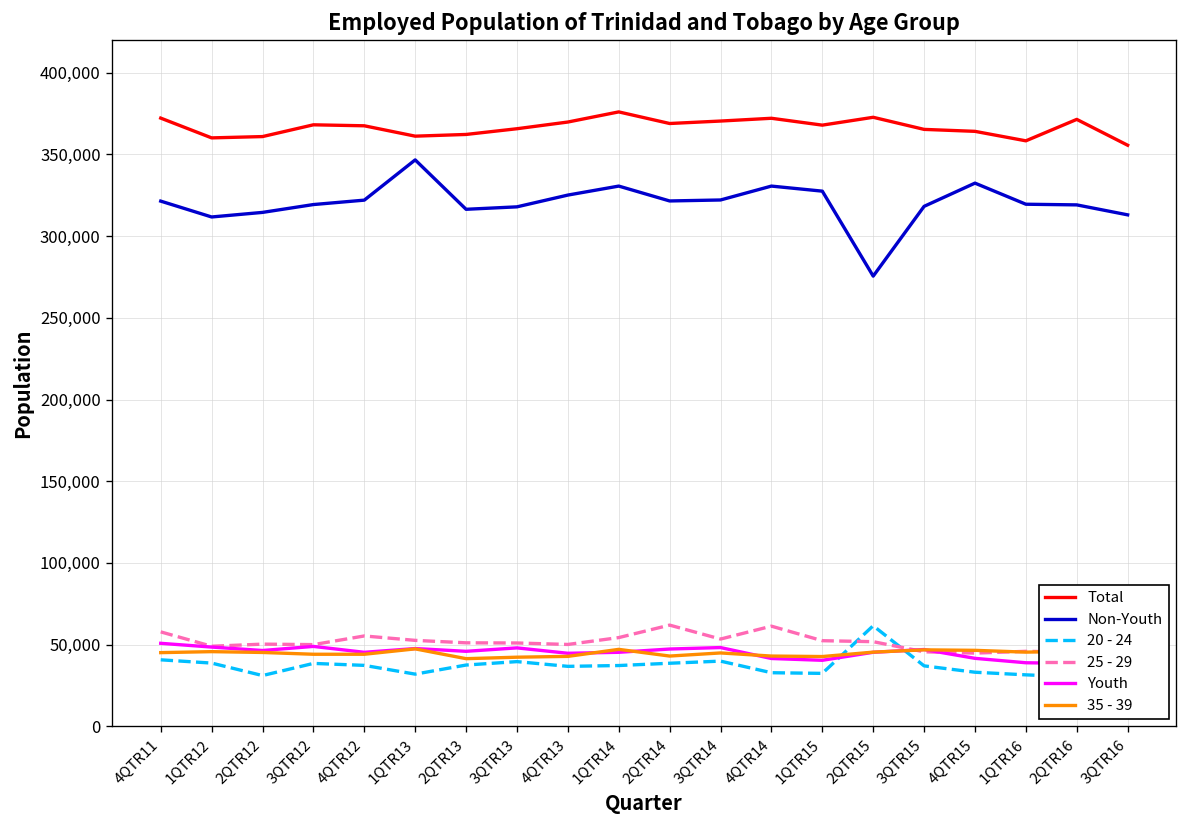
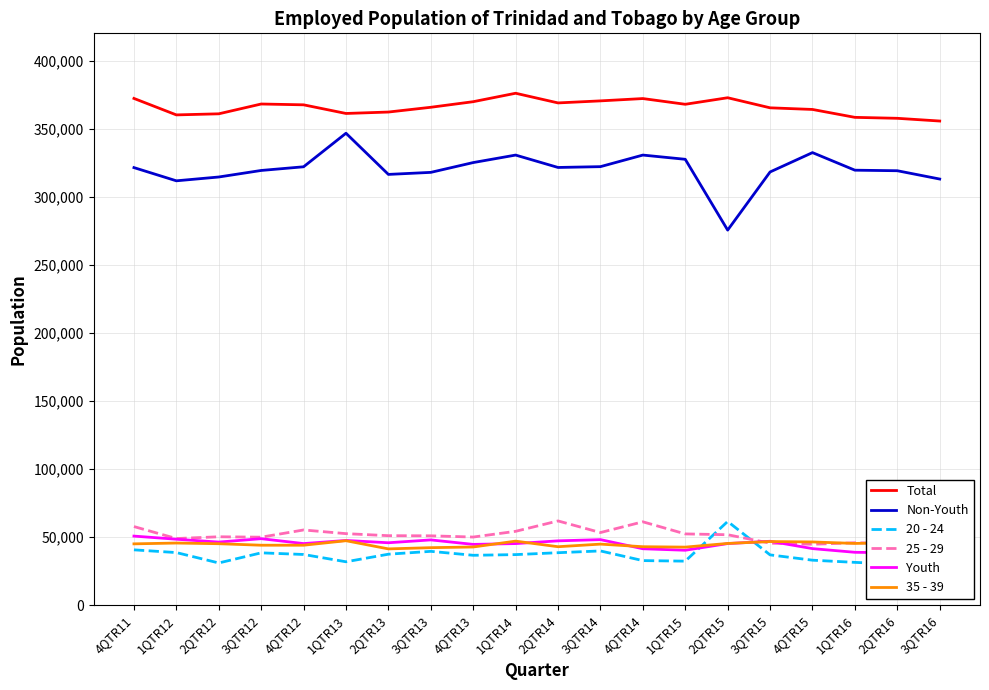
Total, 2QTR16: 371,000 -> 358,000
